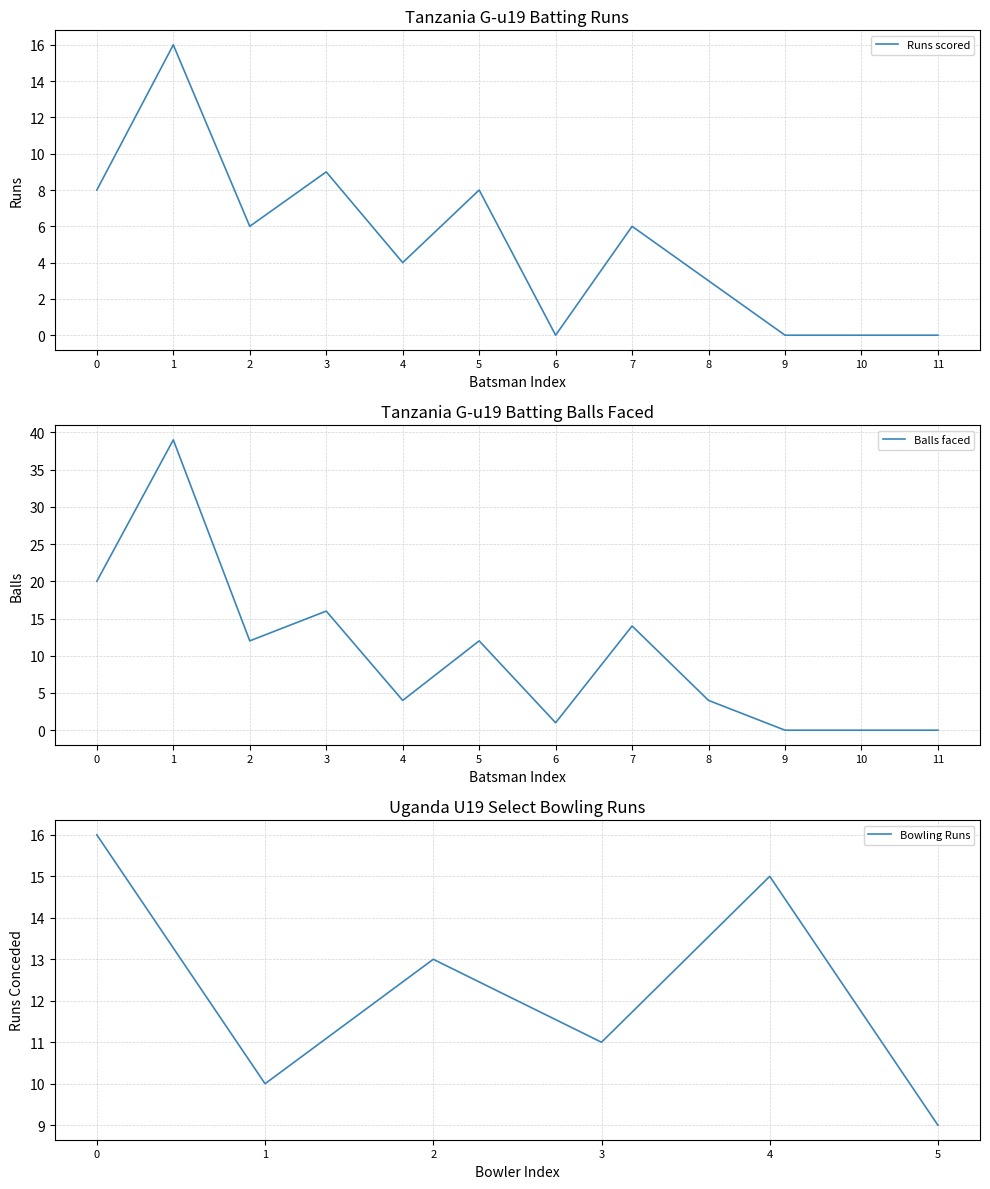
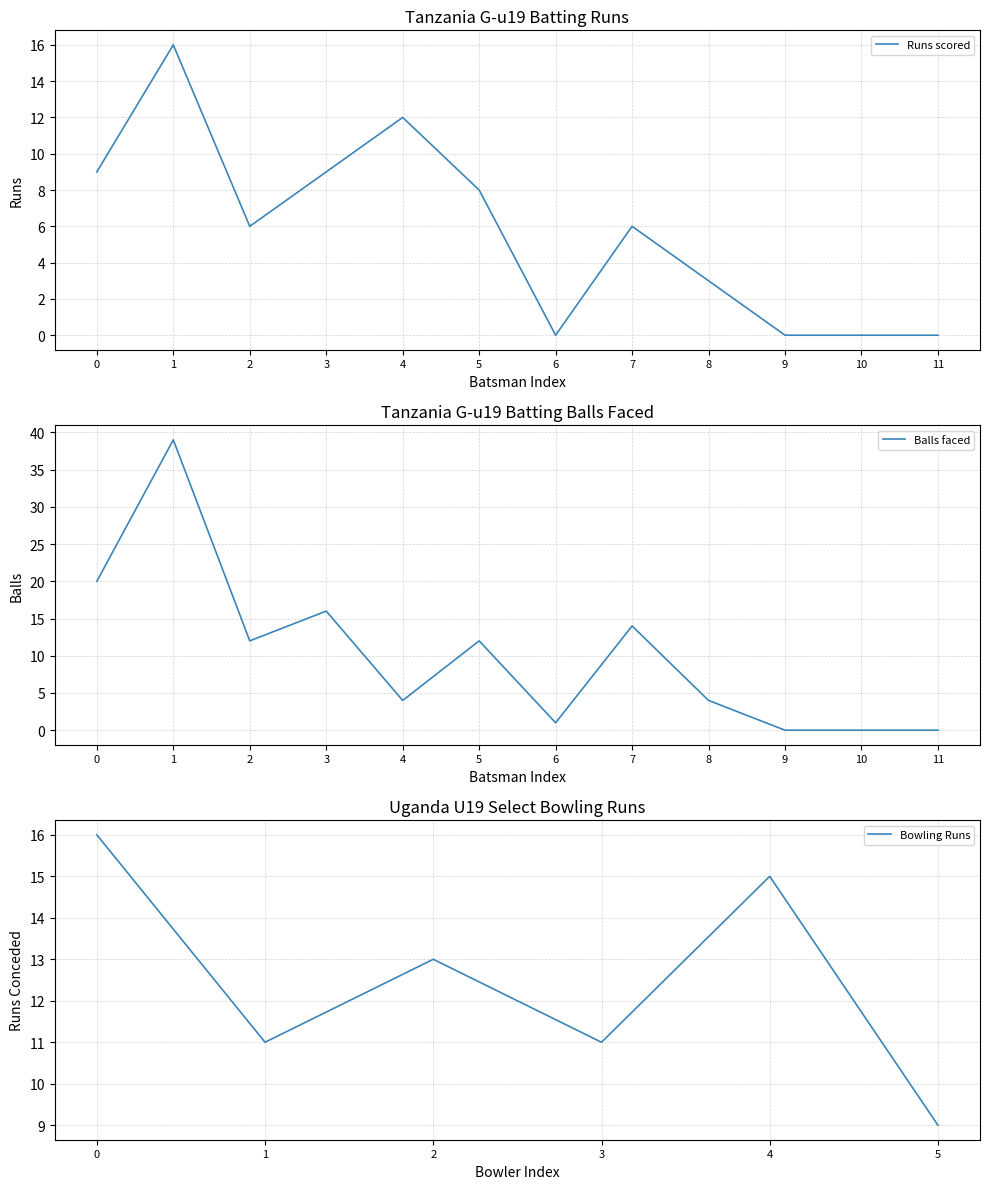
Tanzania G-u19 Batting Runs, 0: 8 -> 9
Tanzania G-u19 Batting Runs, 4: 4 -> 12
Uganda U19 Select Bowling Runs, 1: 10 -> 11
